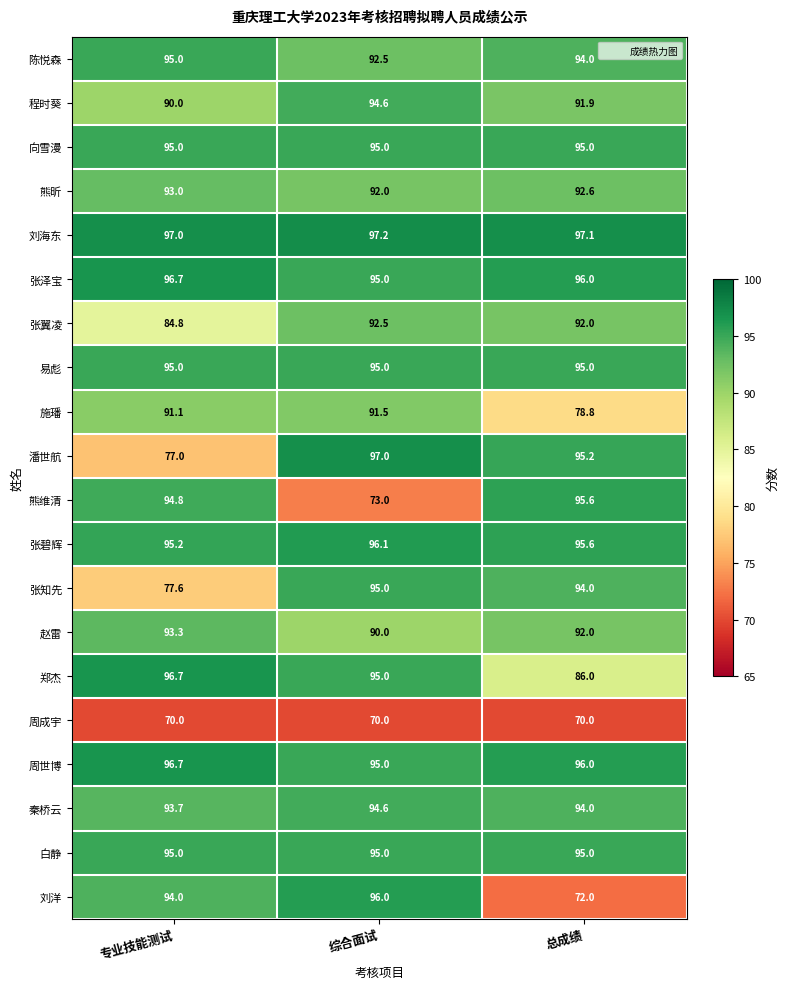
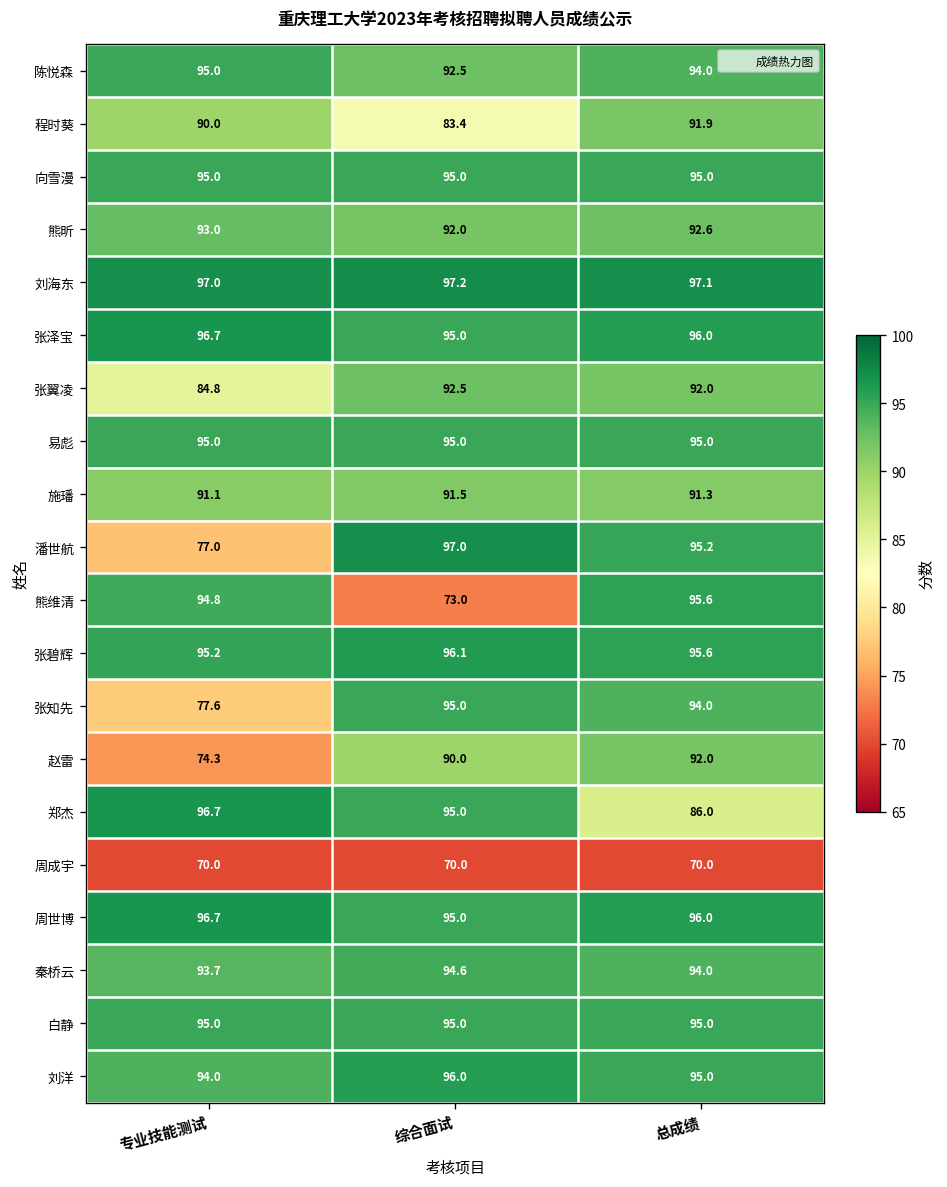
程时葵, 综合面试: 94.6 -> 83.4
施璠, 总成绩: 78.8 -> 91.3
赵雷, 专业技能测试: 93.3 -> 74.3
刘洋, 总成绩: 72.0 -> 95.0
